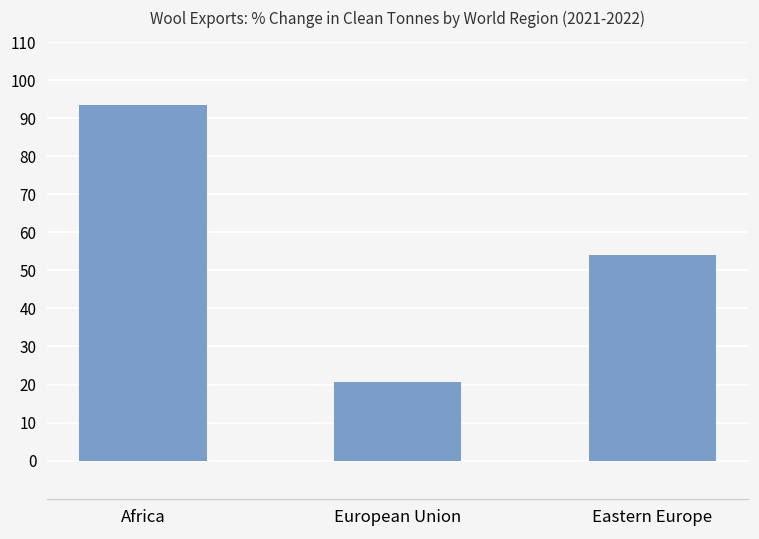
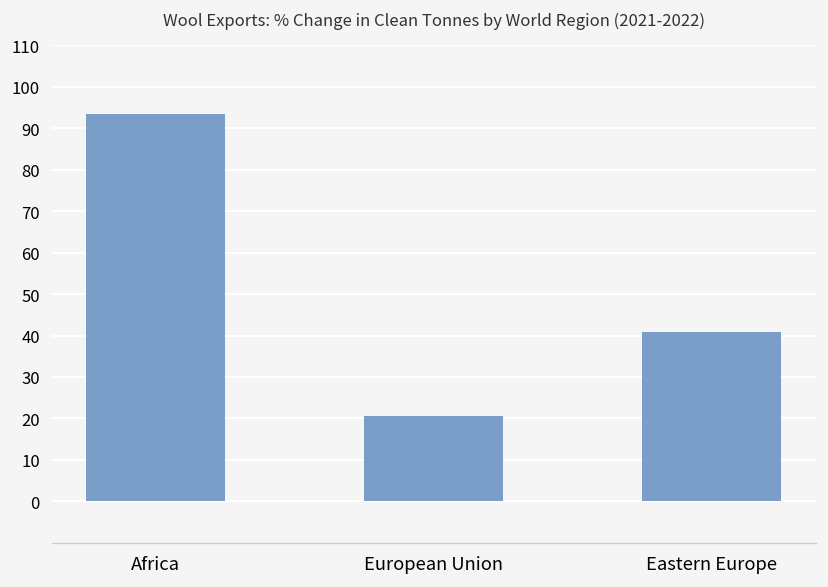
Eastern Europe: 54 -> 41
